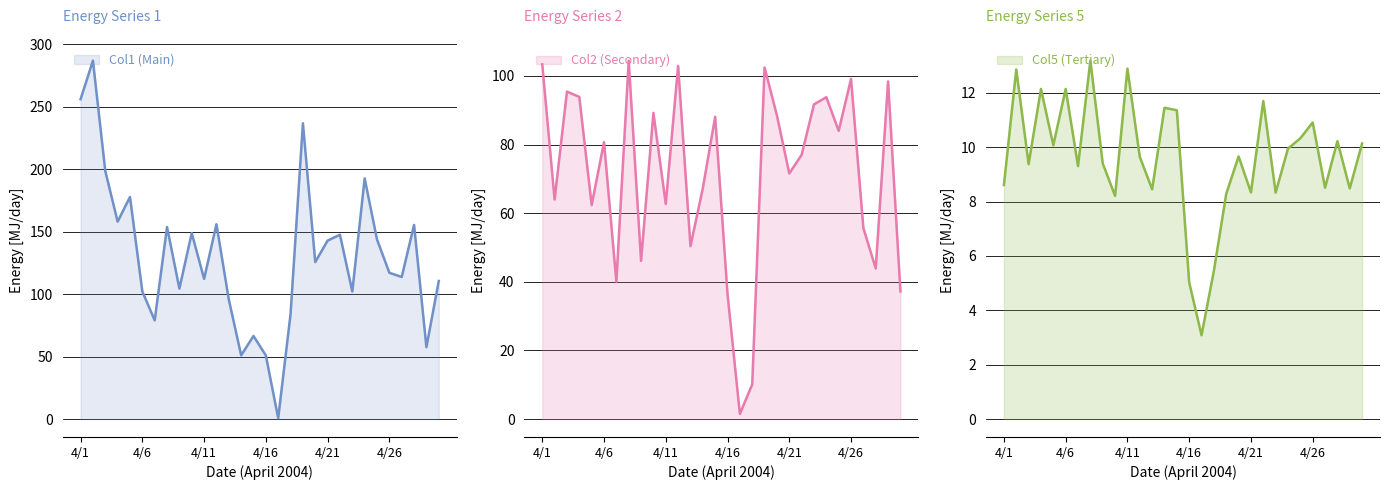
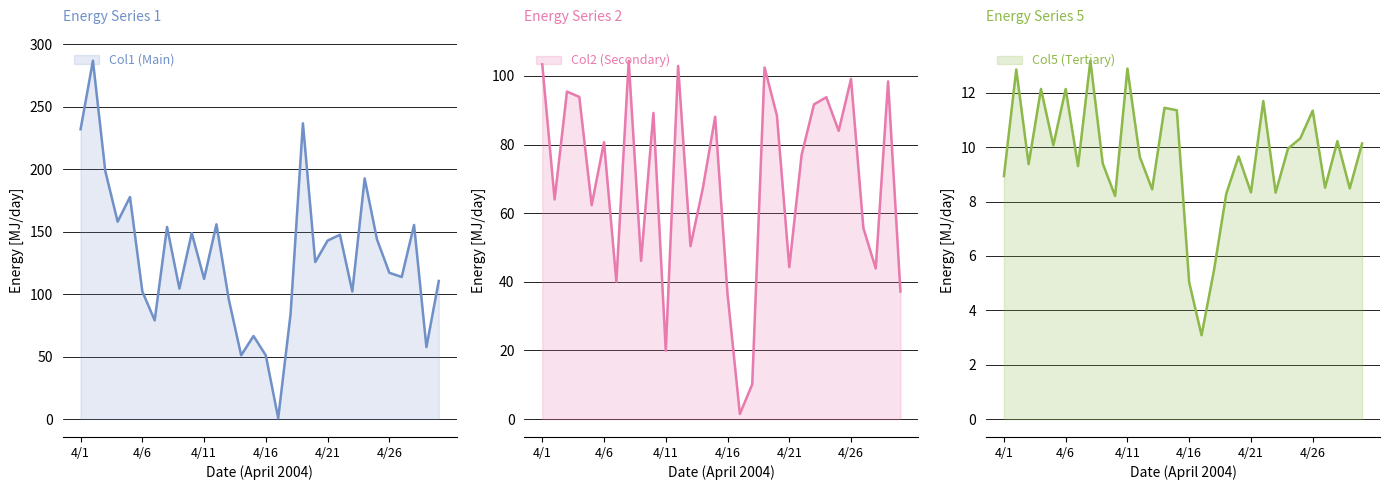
Energy Series 1, 4/1: 256 -> 232
Energy Series 2, 4/11: 63 -> 20
Energy Series 2, 4/21: 72 -> 44
Energy Series 5, 4/1: 8.6 -> 8.9
Energy Series 5, 4/26: 10.9 -> 11.3
